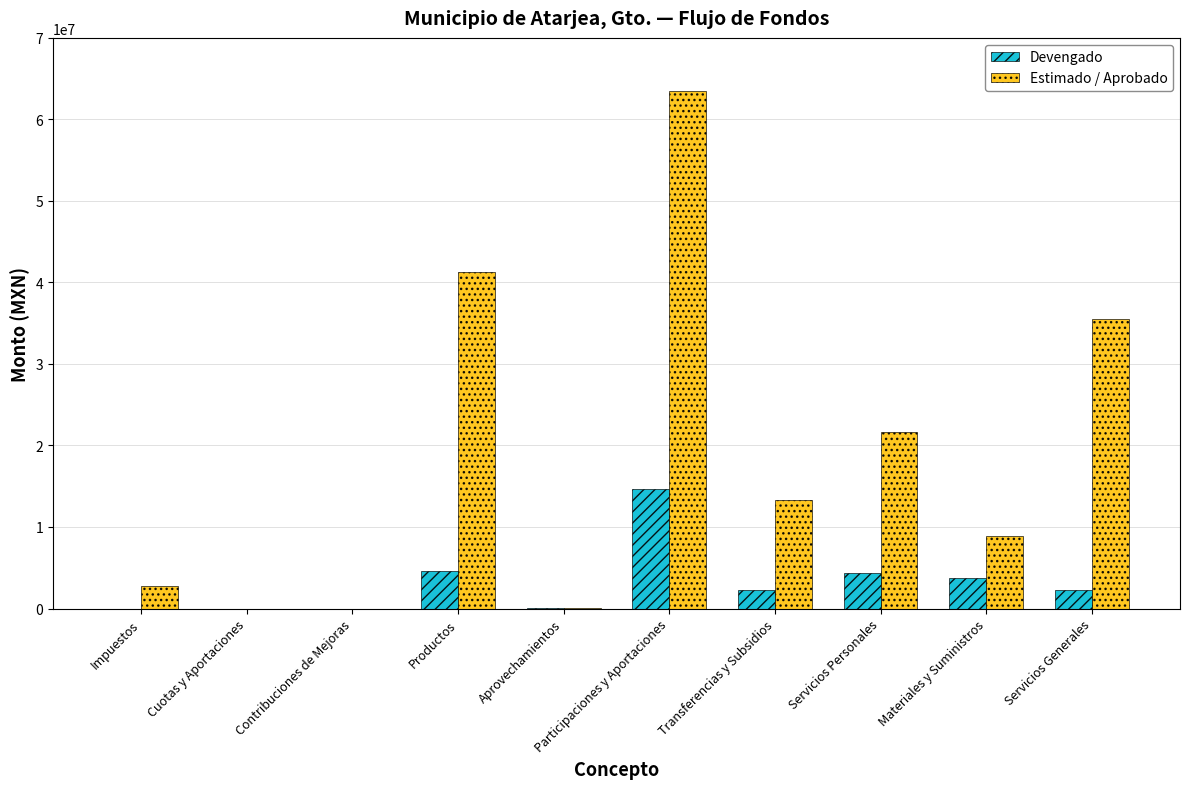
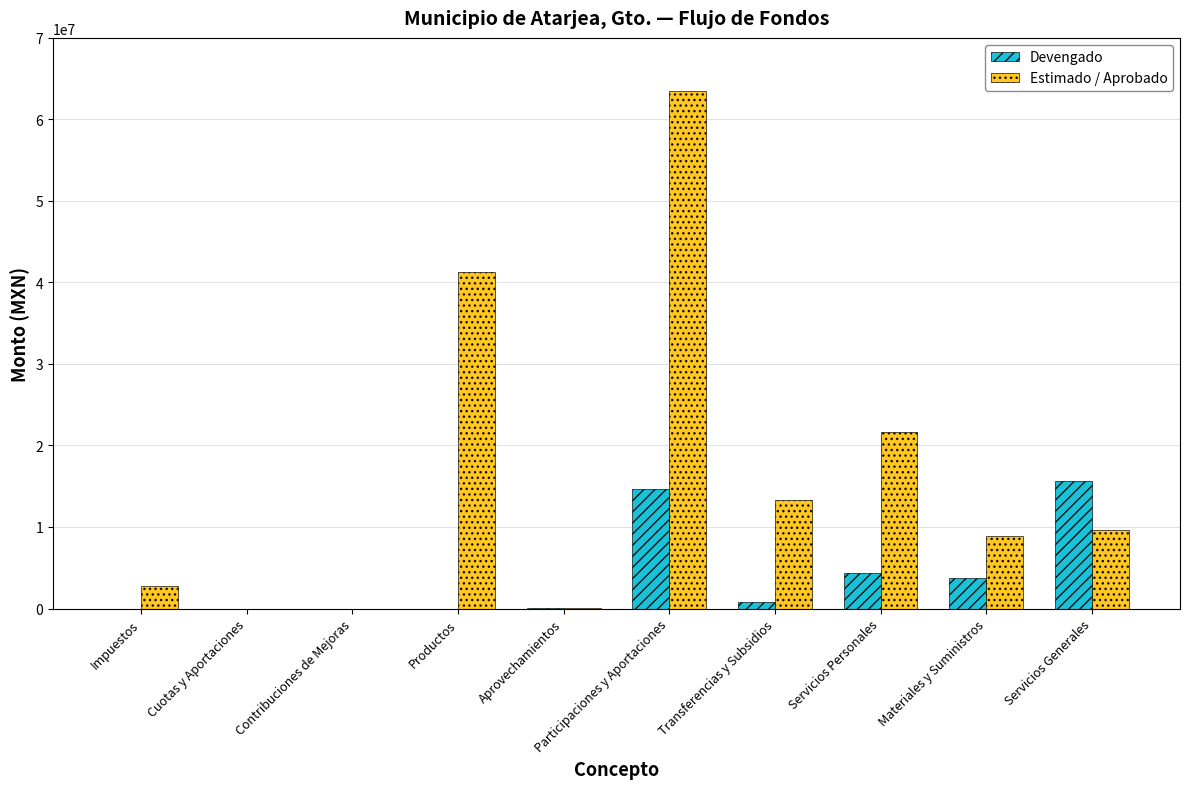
Devengado, Productos: 5000000 -> 0
Devengado, Transferencias y Subsidios: 2000000 -> 1000000
Devengado, Servicios Generales: 2000000 -> 16000000
Estimado / Aprobado, Servicios Generales: 35000000 -> 10000000
